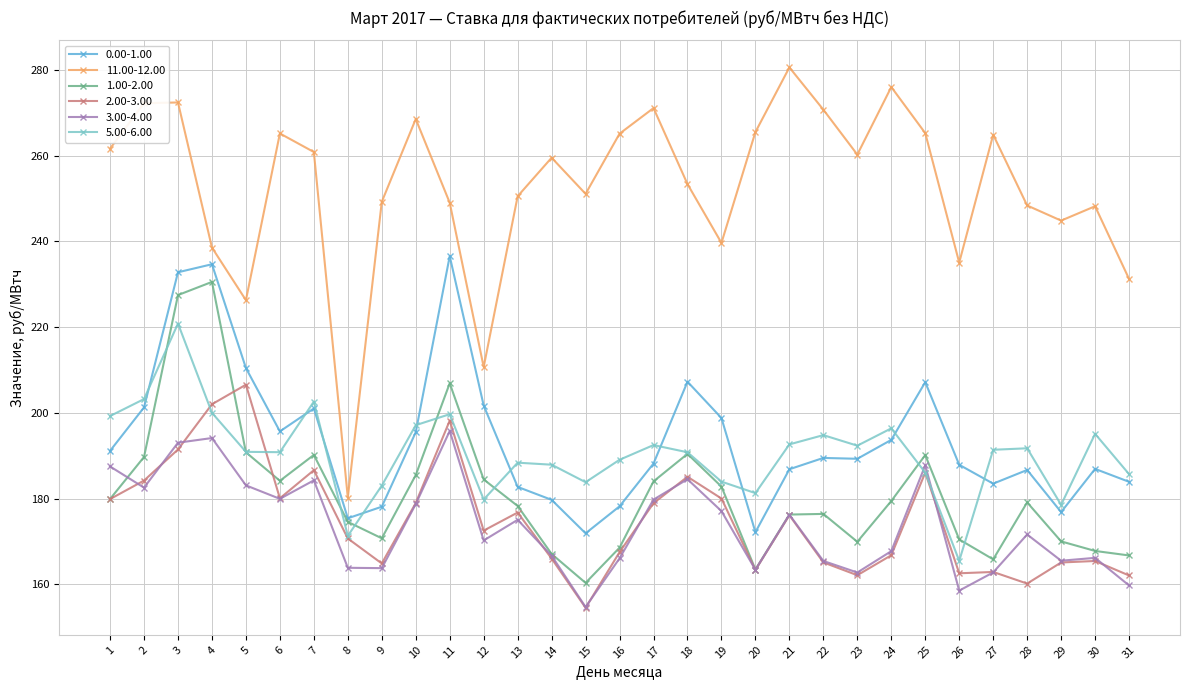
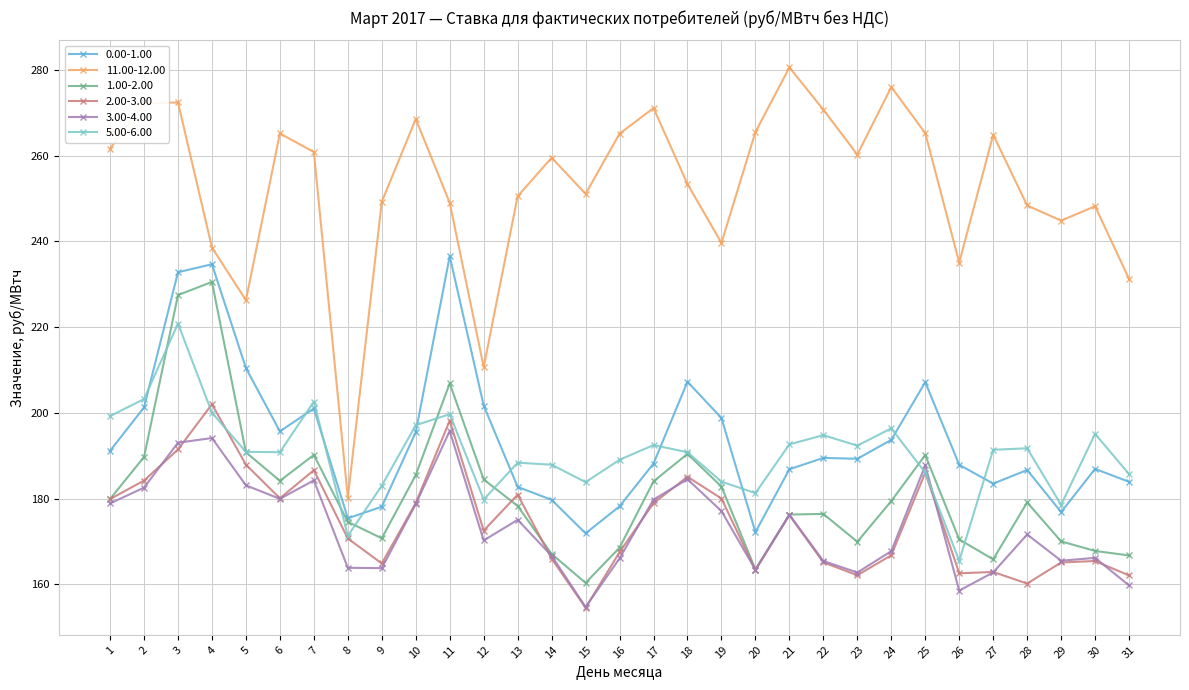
3.00-4.00, 1: 188 -> 179
2.00-3.00, 5: 207 -> 188
2.00-3.00, 13: 177 -> 181
